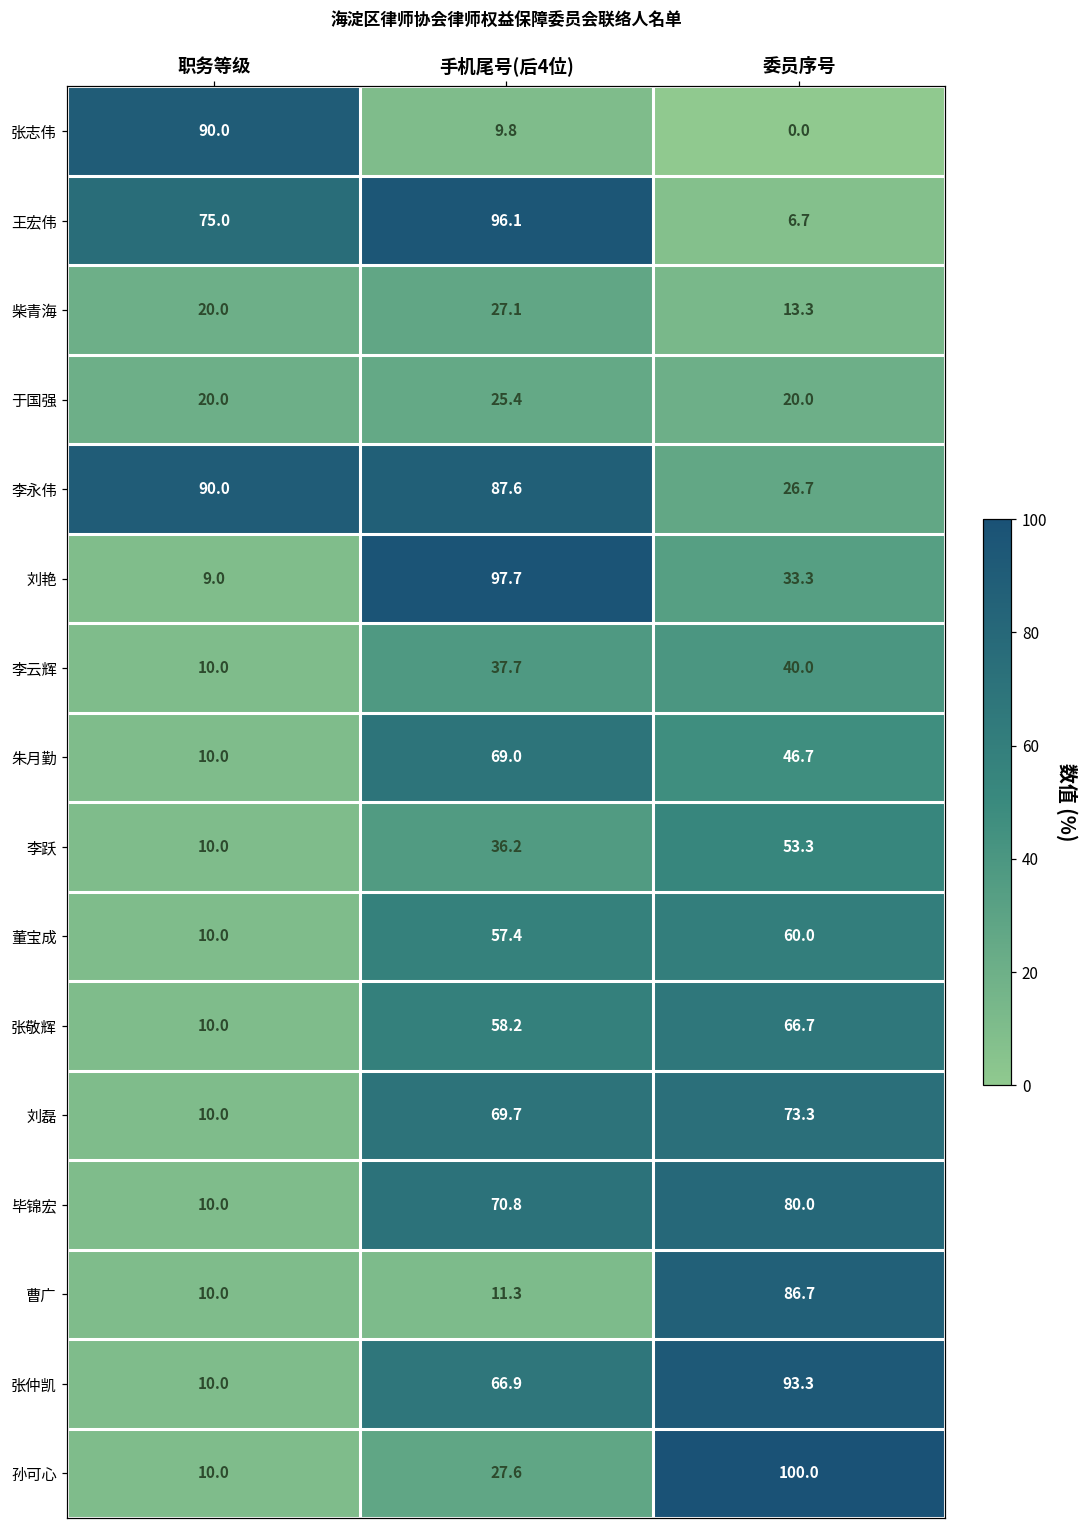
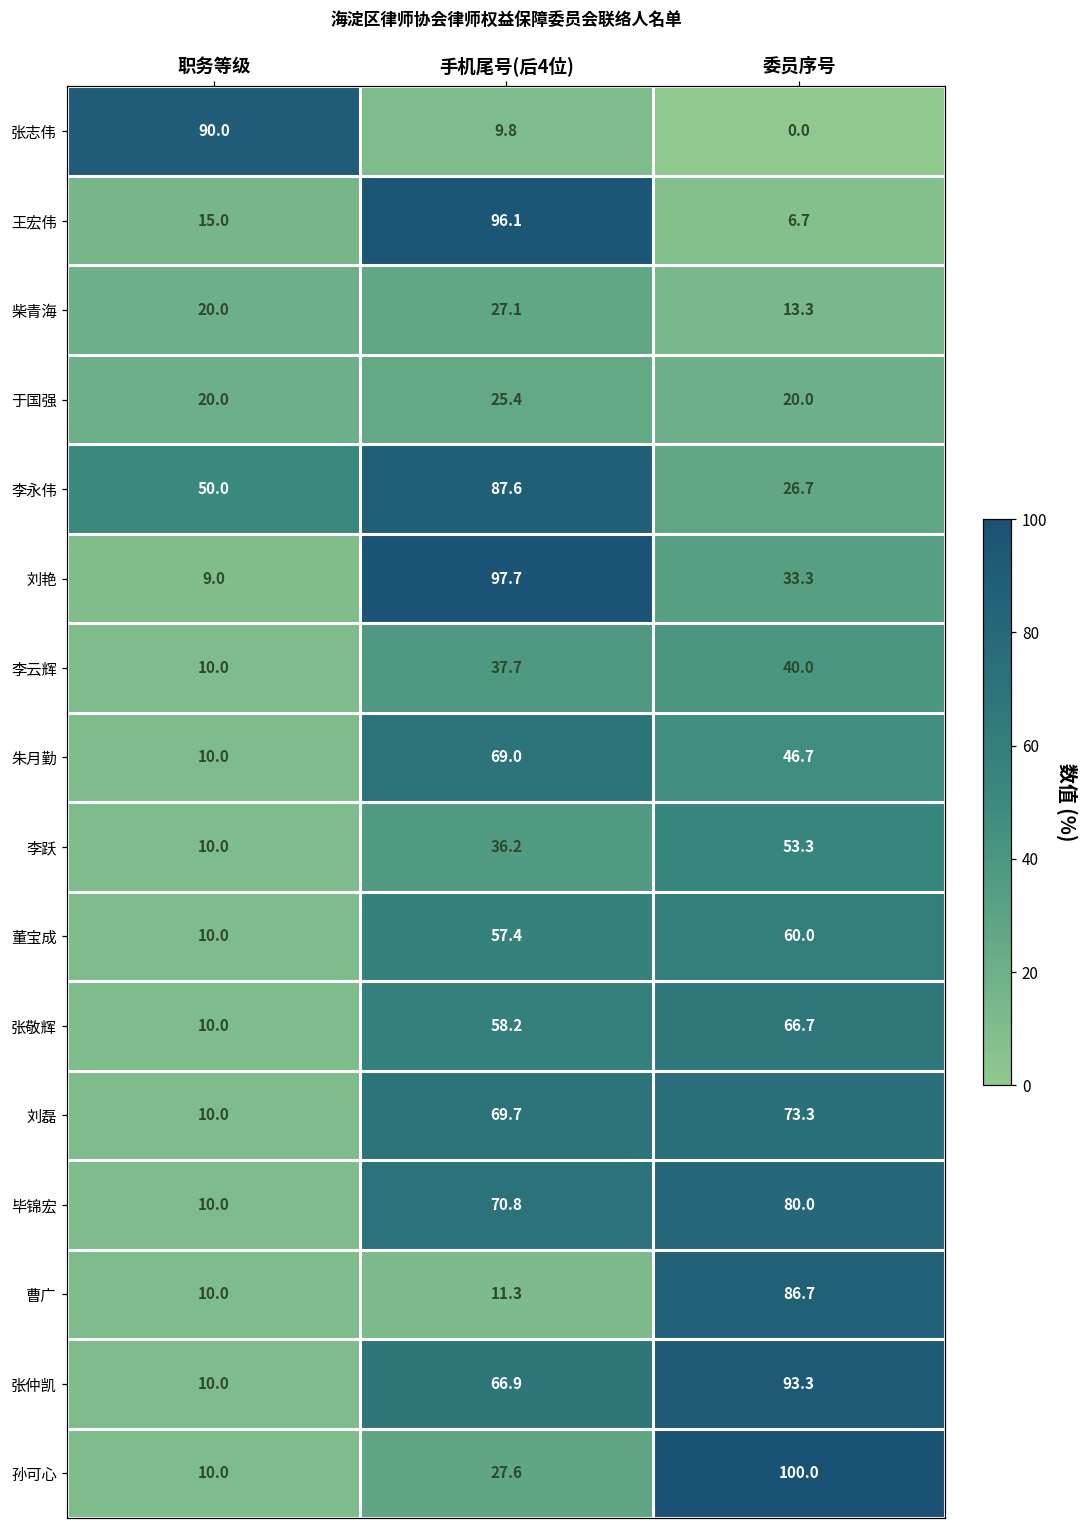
王宏伟, 职务等级: 75.0 -> 15.0
李永伟, 职务等级: 90.0 -> 50.0
